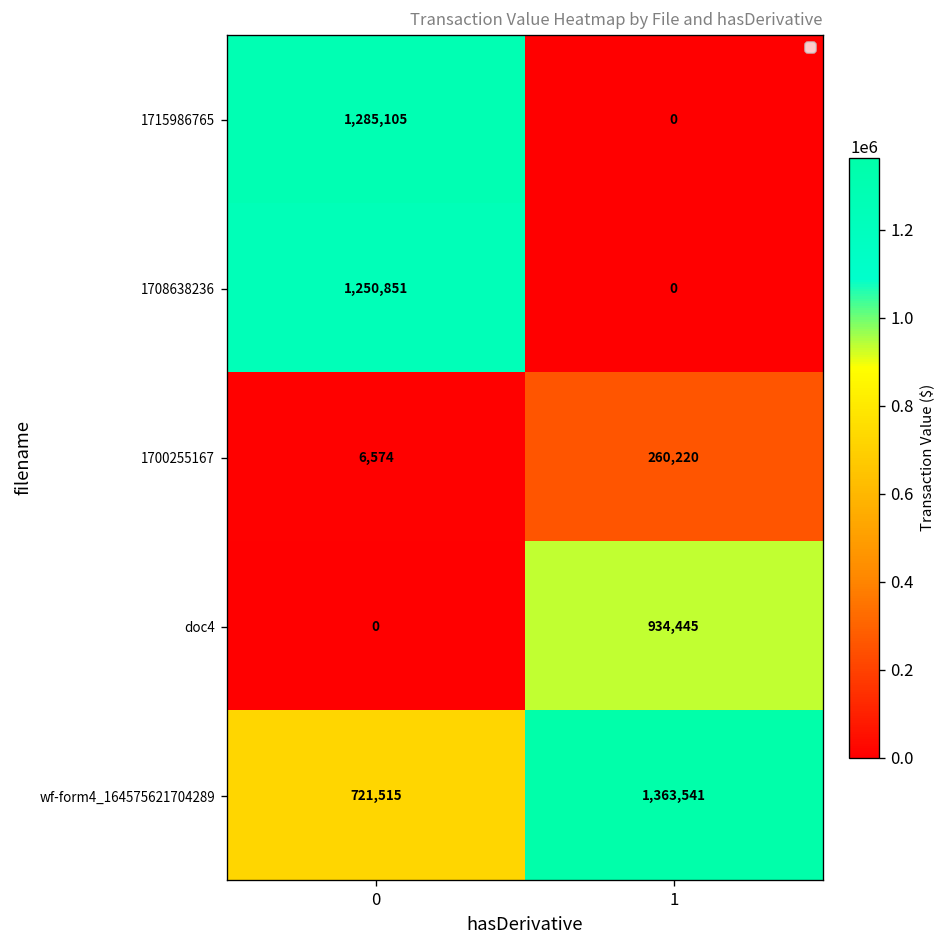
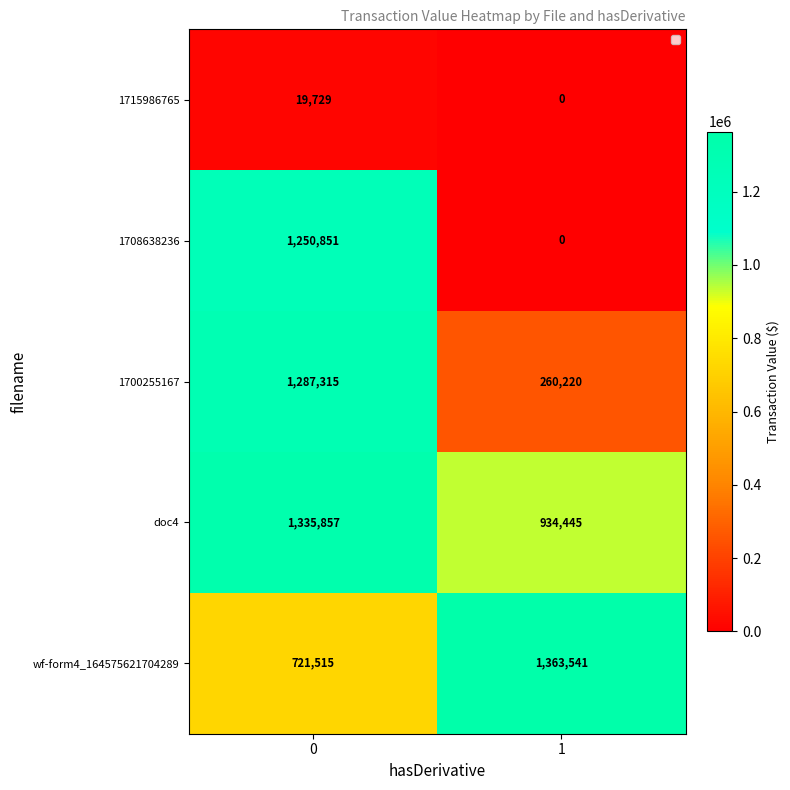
1715986765, 0: 1,285,105 -> 19,729
1700255167, 0: 6,574 -> 1,287,315
doc4, 0: 0 -> 1,335,857
